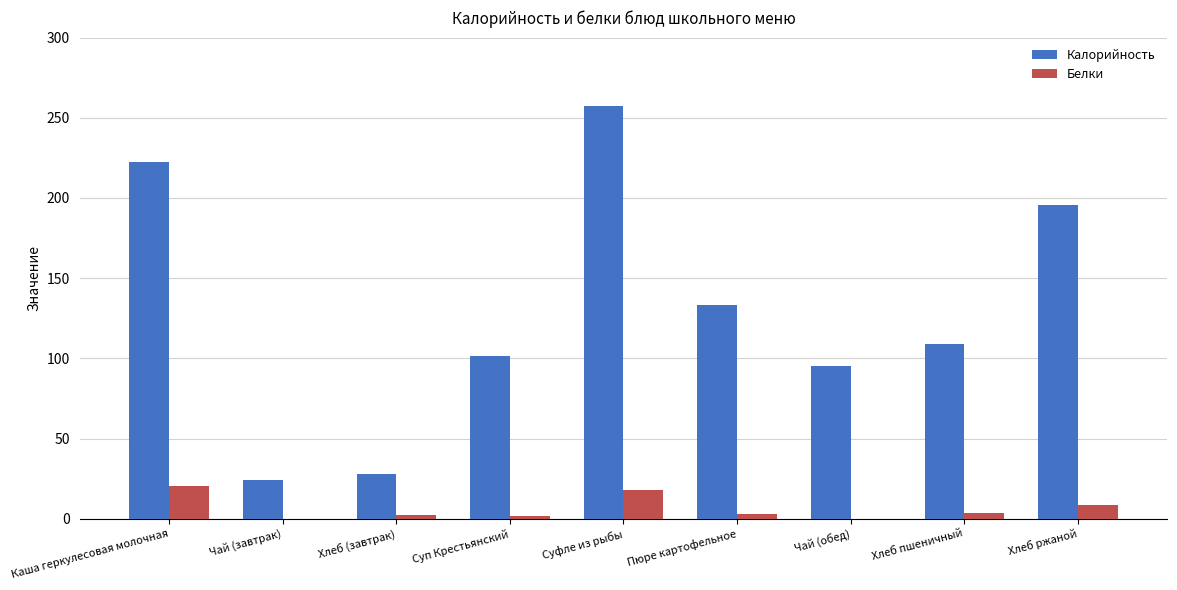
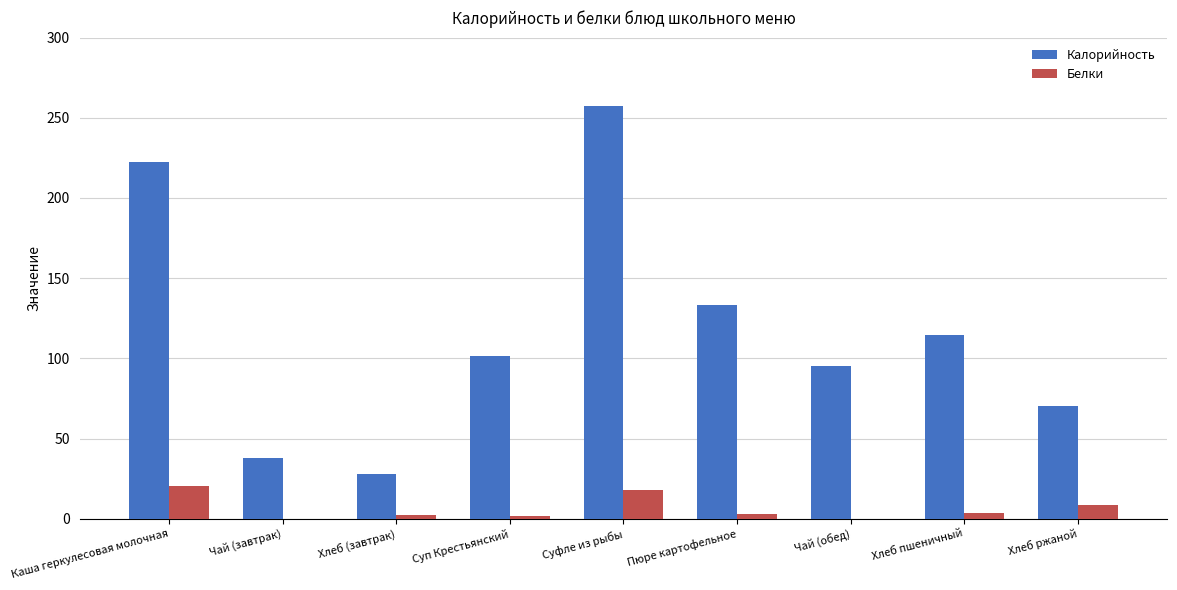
Калорийность, Чай (завтрак): 24 -> 38
Калорийность, Хлеб пшеничный: 109 -> 115
Калорийность, Хлеб ржаной: 196 -> 70
